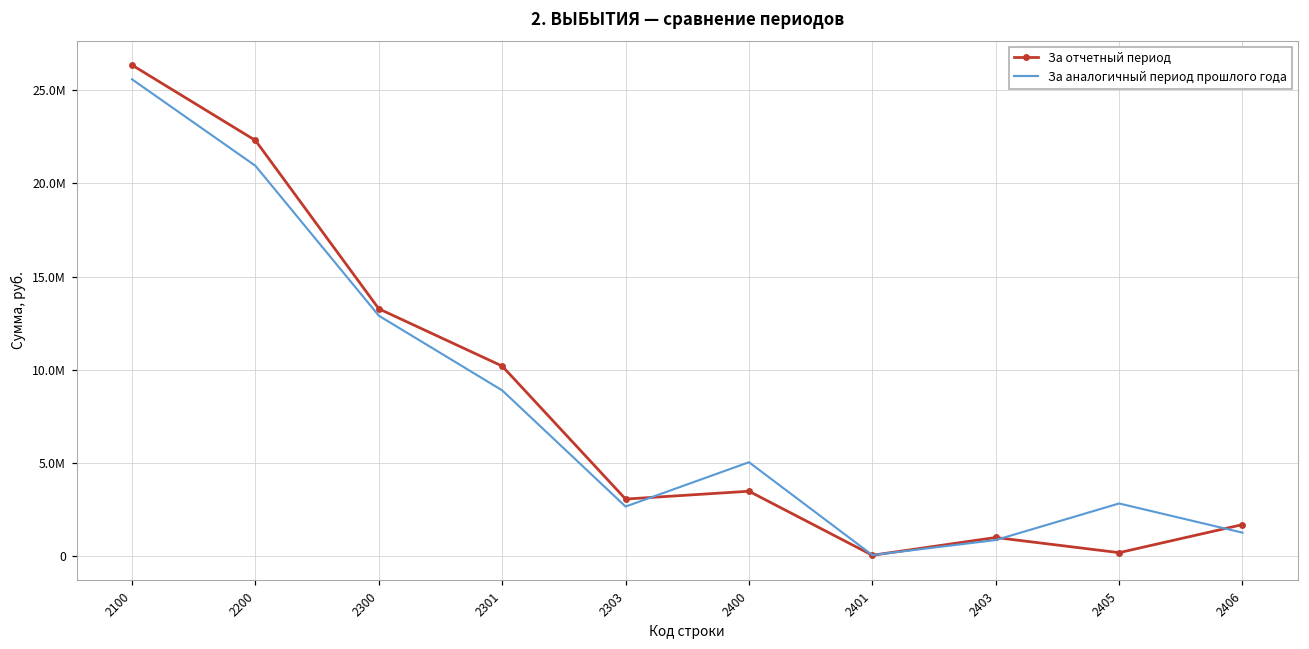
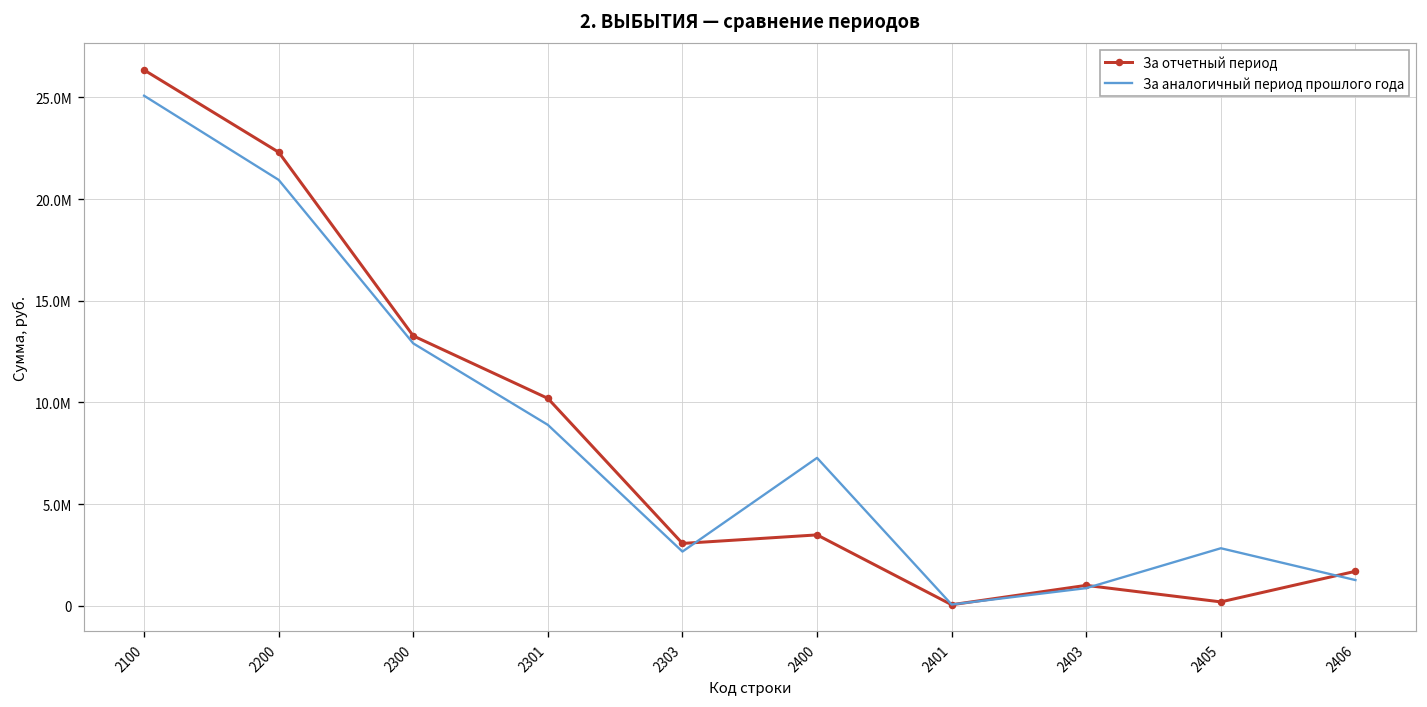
За аналогичный период прошлого года, 2100: 25.6М -> 25.1М
За аналогичный период прошлого года, 2400: 5.0М -> 7.3М
